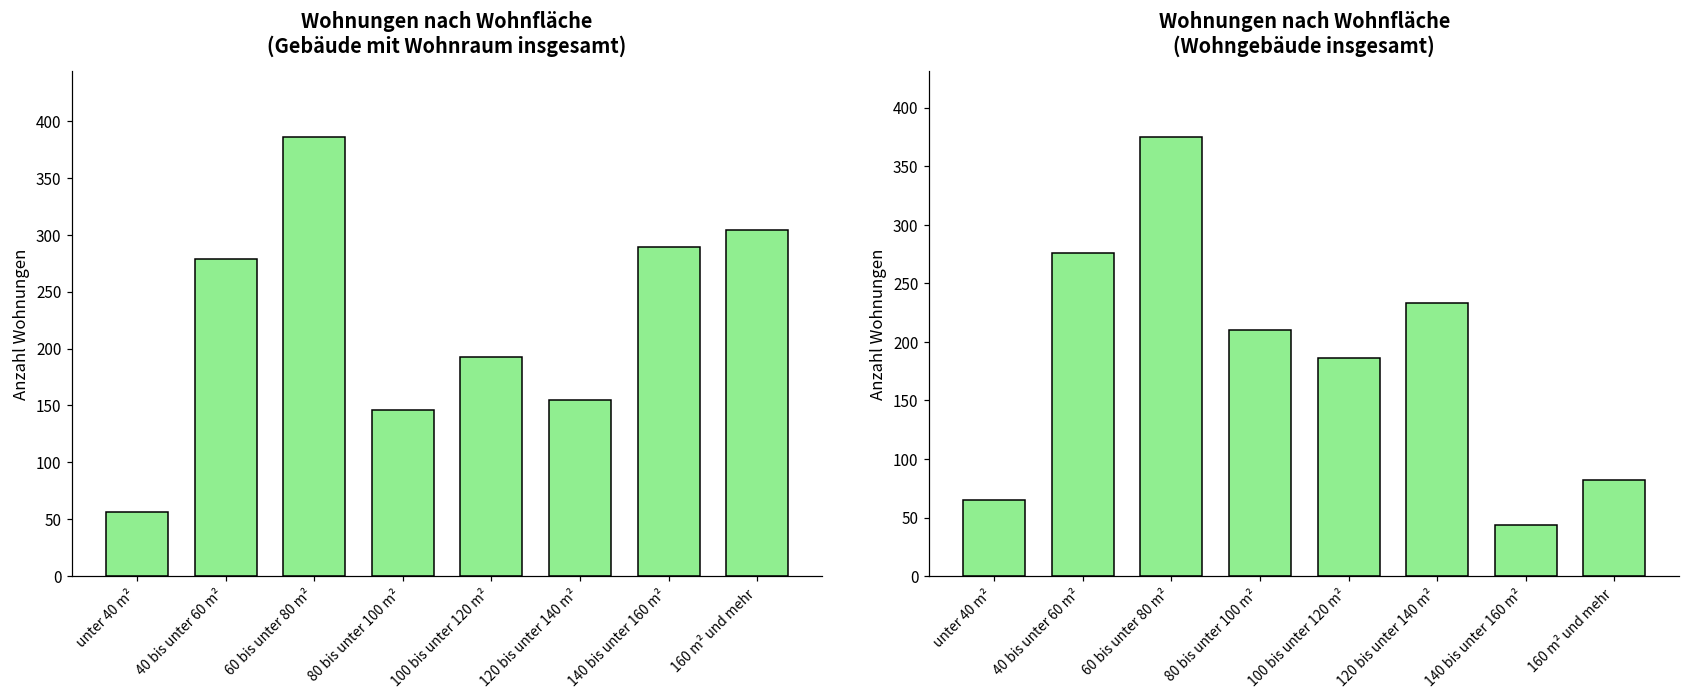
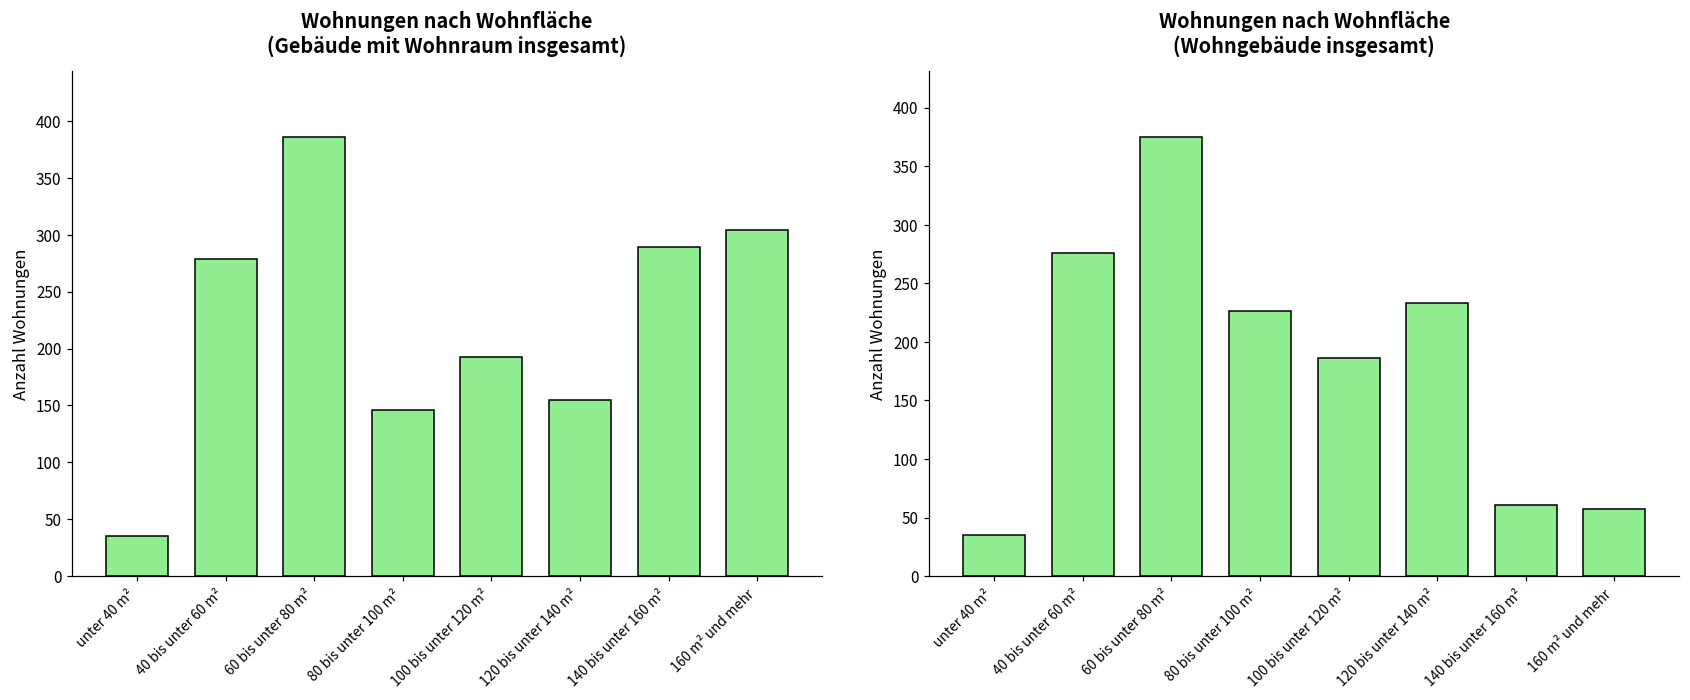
Wohnungen nach Wohnfläche (Gebäude mit Wohnraum insgesamt), unter 40 m²: 56 -> 35
Wohnungen nach Wohnfläche (Wohngebäude insgesamt), unter 40 m²: 65 -> 35
Wohnungen nach Wohnfläche (Wohngebäude insgesamt), 80 bis unter 100 m²: 210 -> 226
Wohnungen nach Wohnfläche (Wohngebäude insgesamt), 140 bis unter 160 m²: 44 -> 61
Wohnungen nach Wohnfläche (Wohngebäude insgesamt), 160 m² und mehr: 82 -> 57
